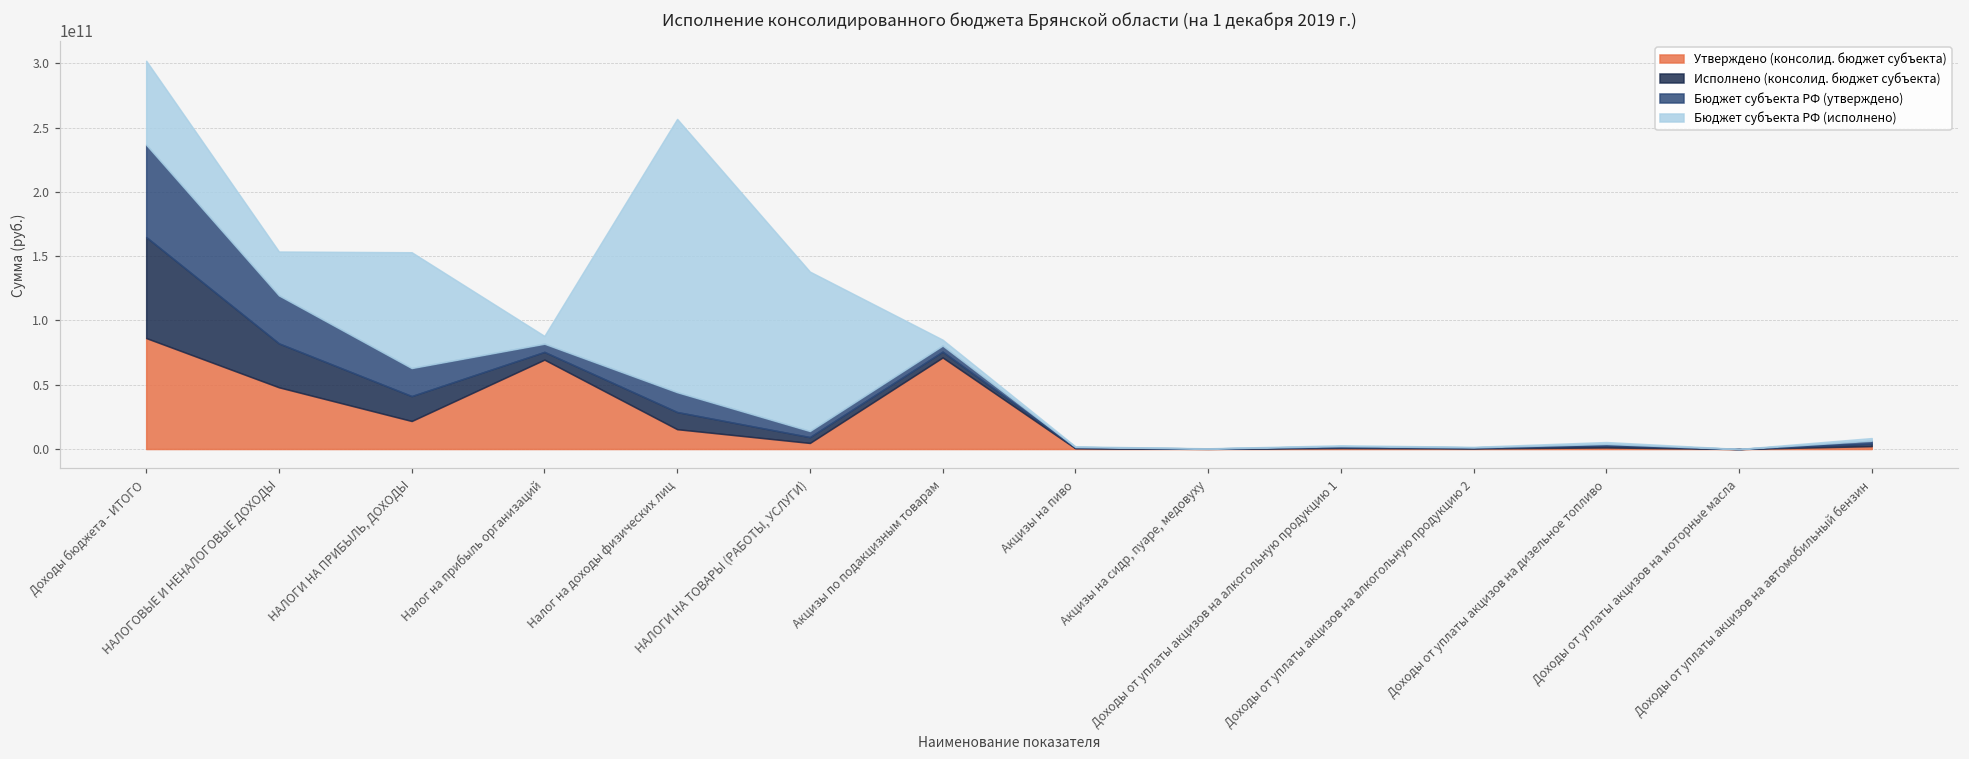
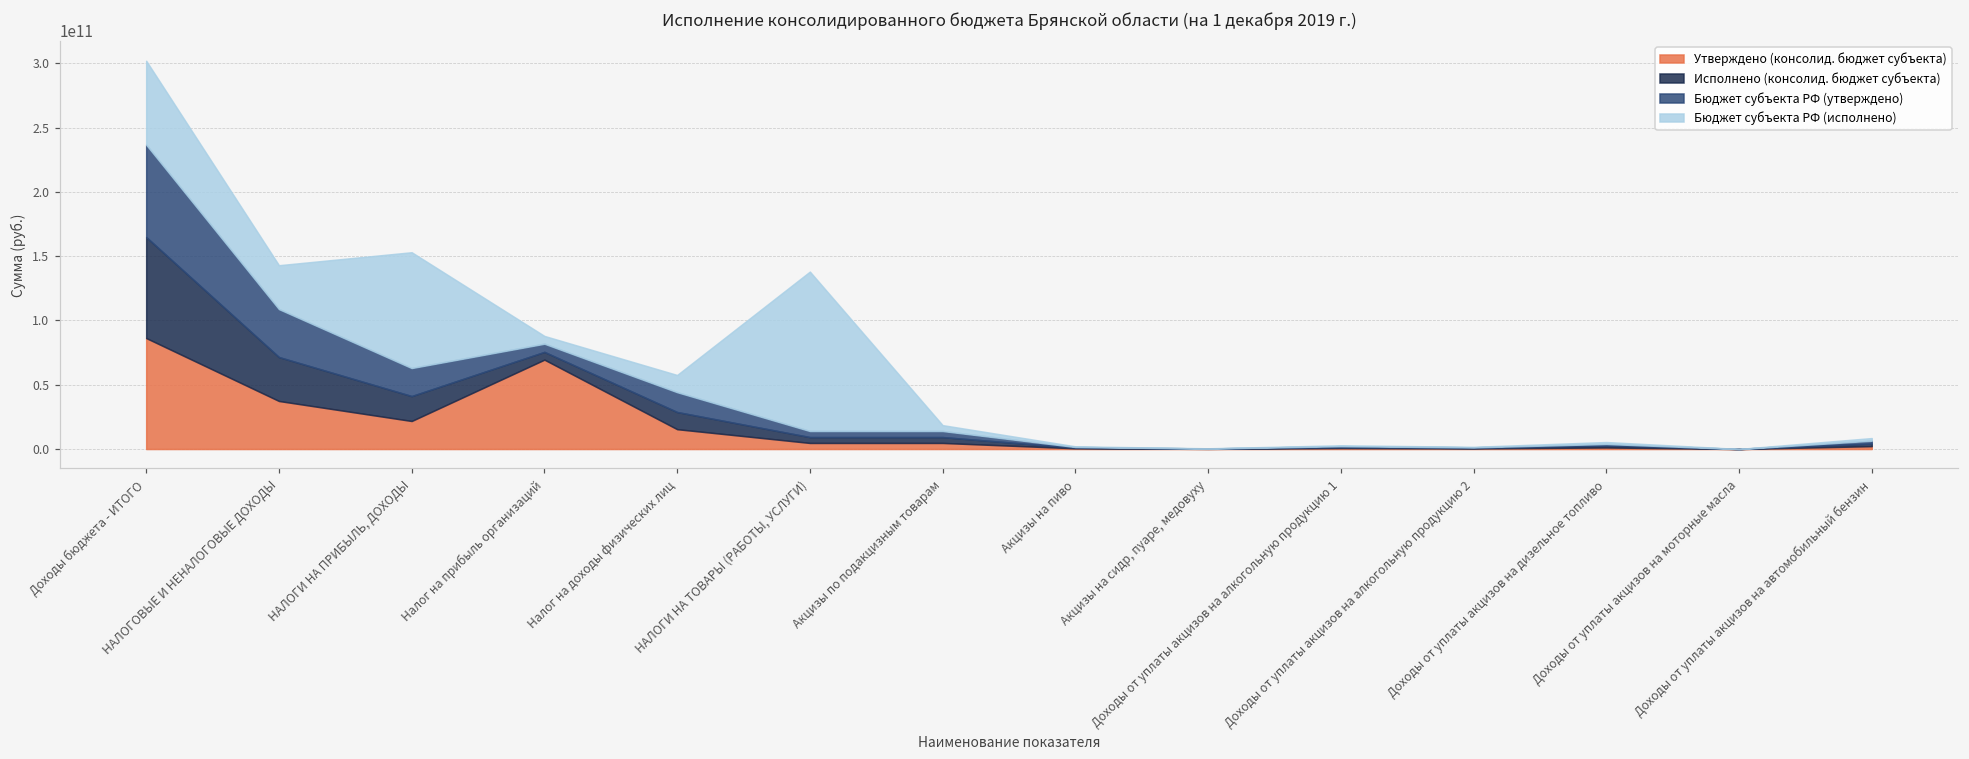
Утверждено (консолид. бюджет субъекта), НАЛОГОВЫЕ И НЕНАЛОГОВЫЕ ДОХОДЫ: 48000000000 -> 37000000000
Бюджет субъекта РФ (исполнено), Налог на доходы физических лиц: 213000000000 -> 13000000000
Утверждено (консолид. бюджет субъекта), Акцизы по подакцизным товарам: 71000000000 -> 5000000000
